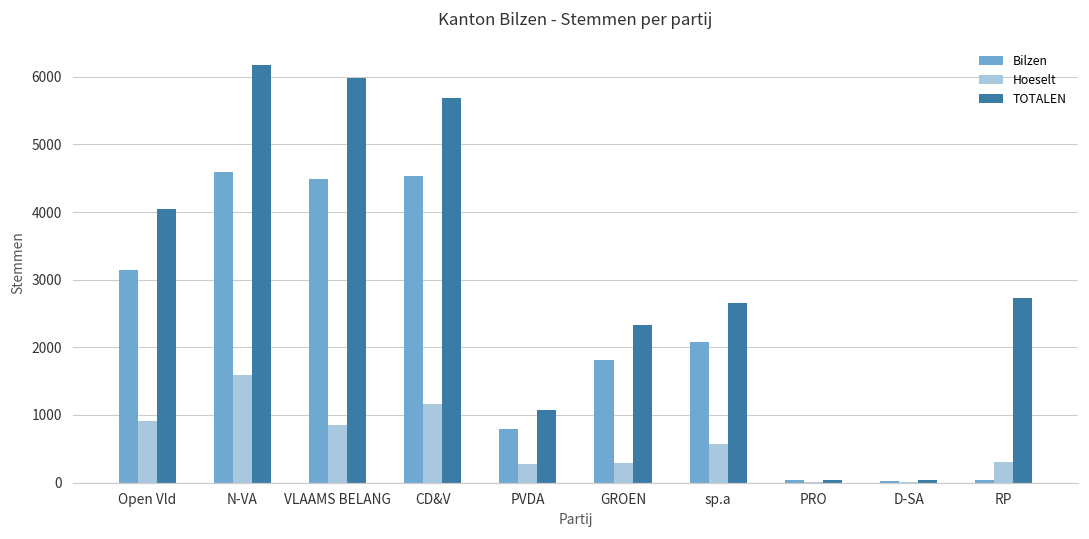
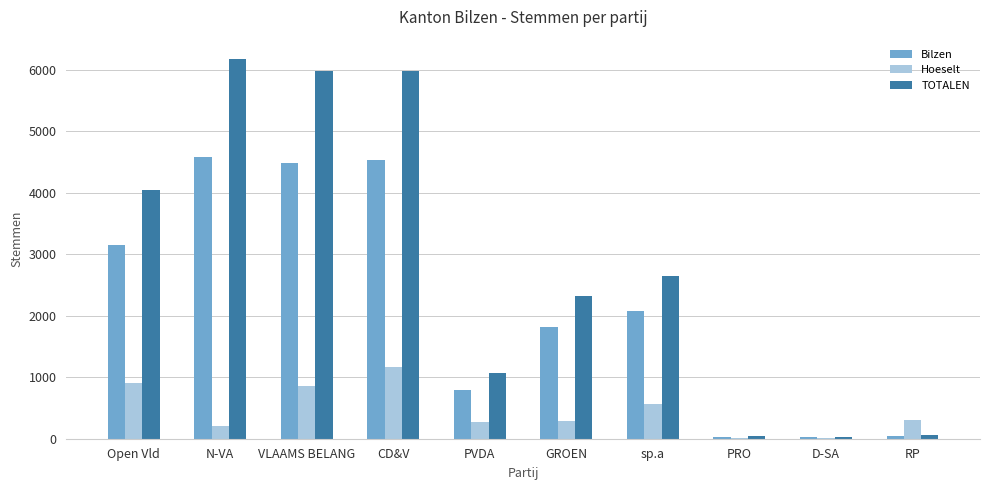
Hoeselt, N-VA: 1600 -> 200
TOTALEN, CD&V: 5700 -> 6000
TOTALEN, RP: 2700 -> 100
